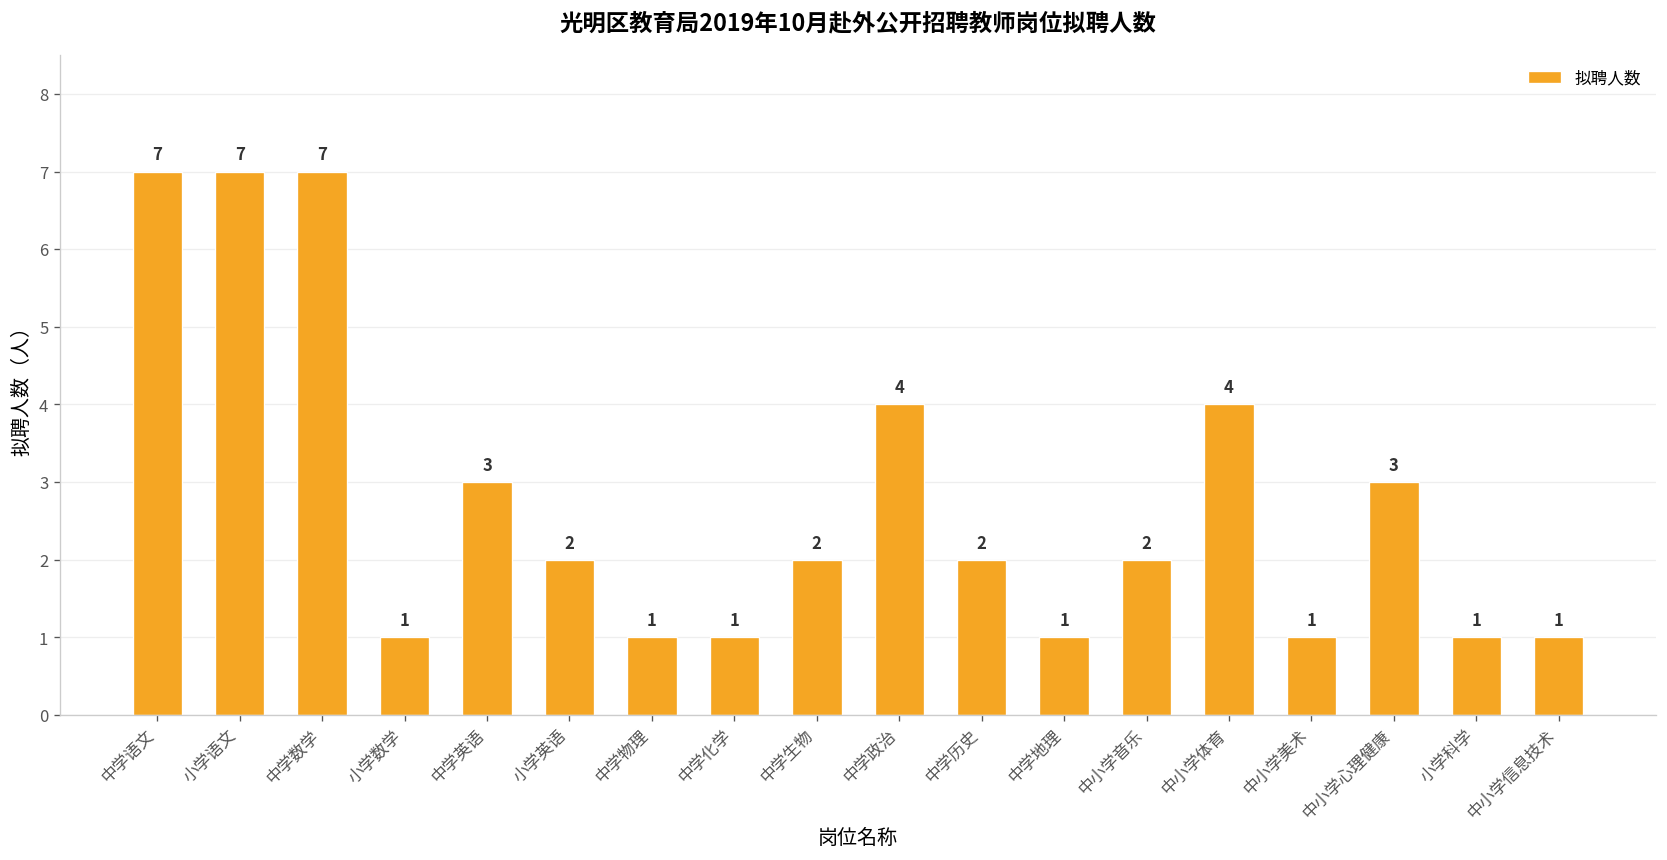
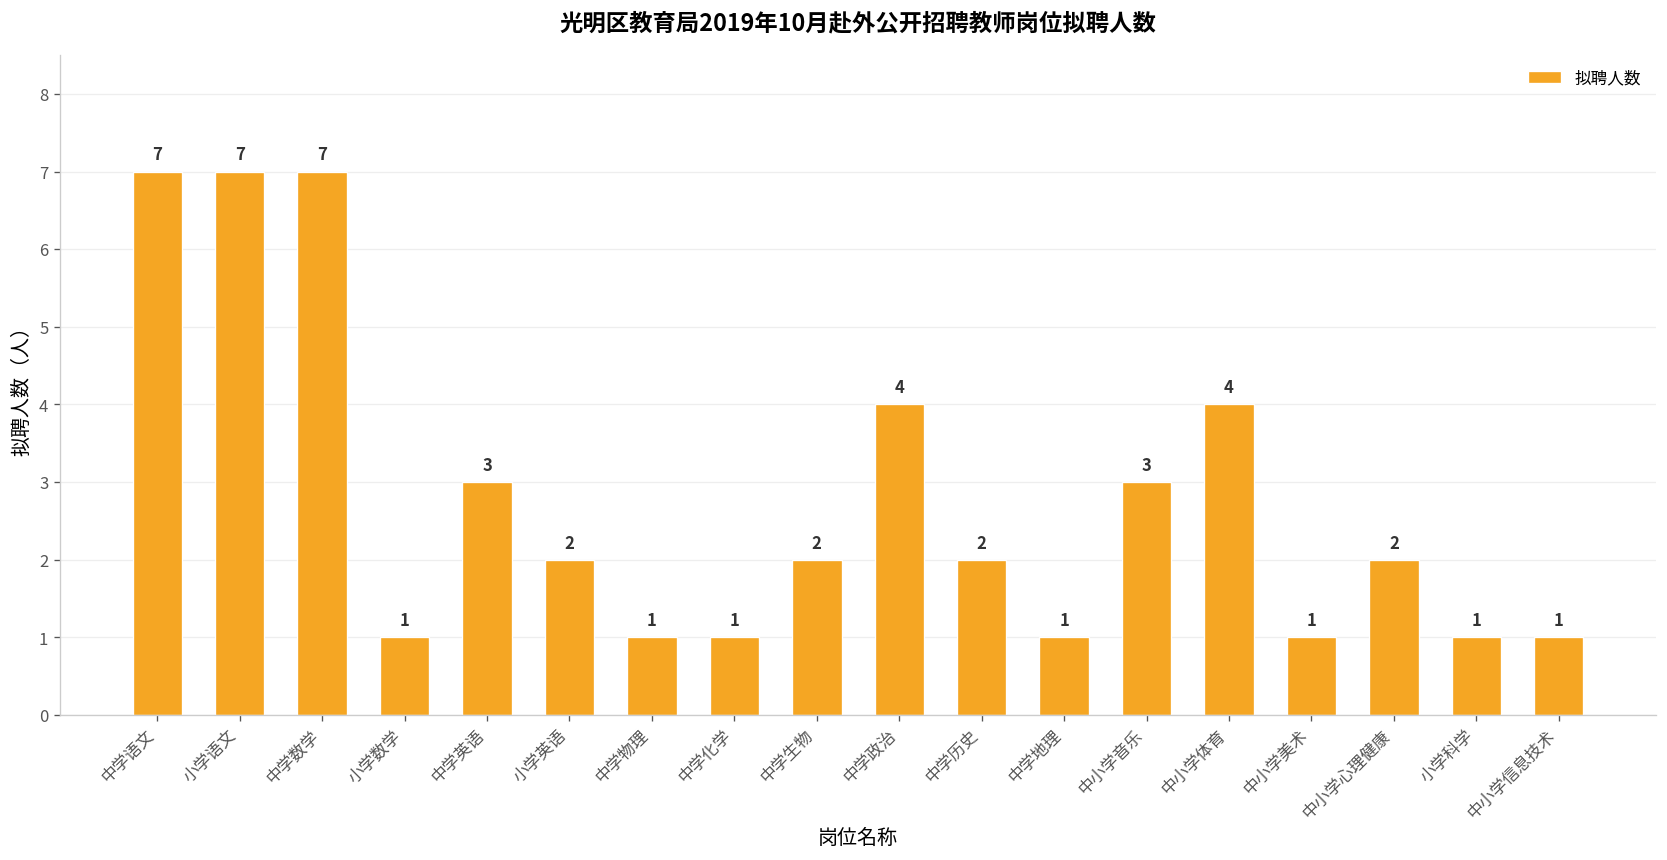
中小学音乐: 2 -> 3
中小学心理健康: 3 -> 2
